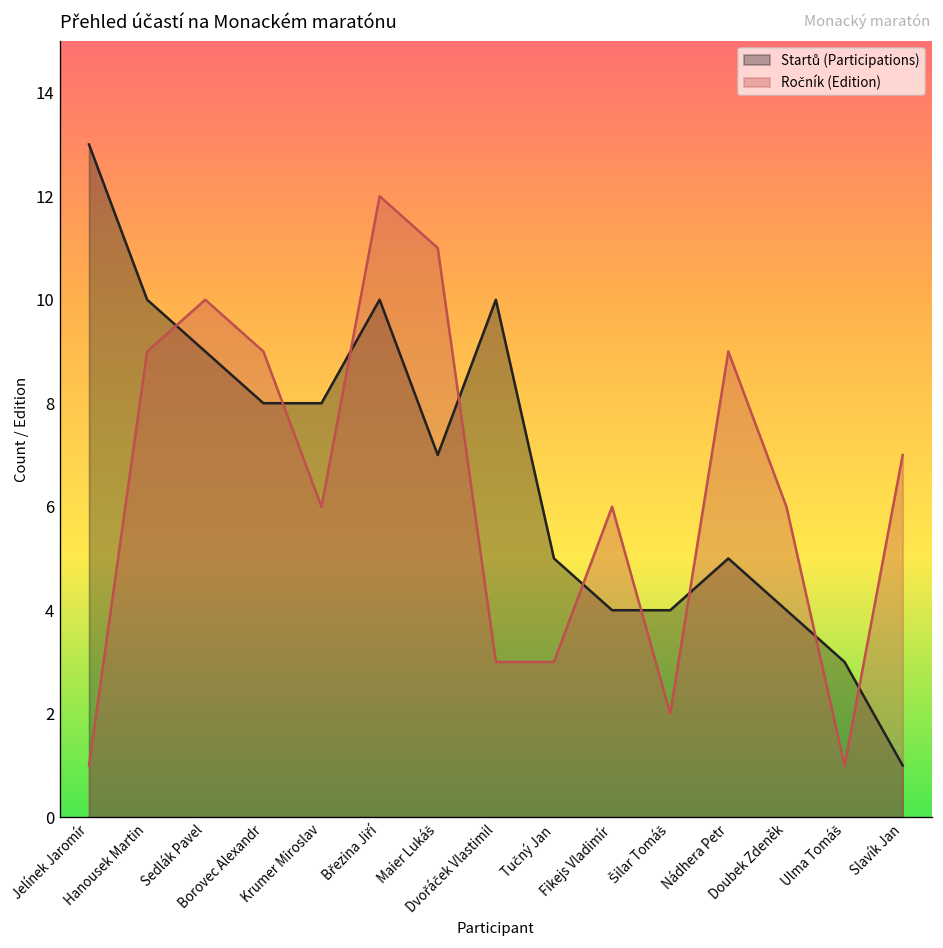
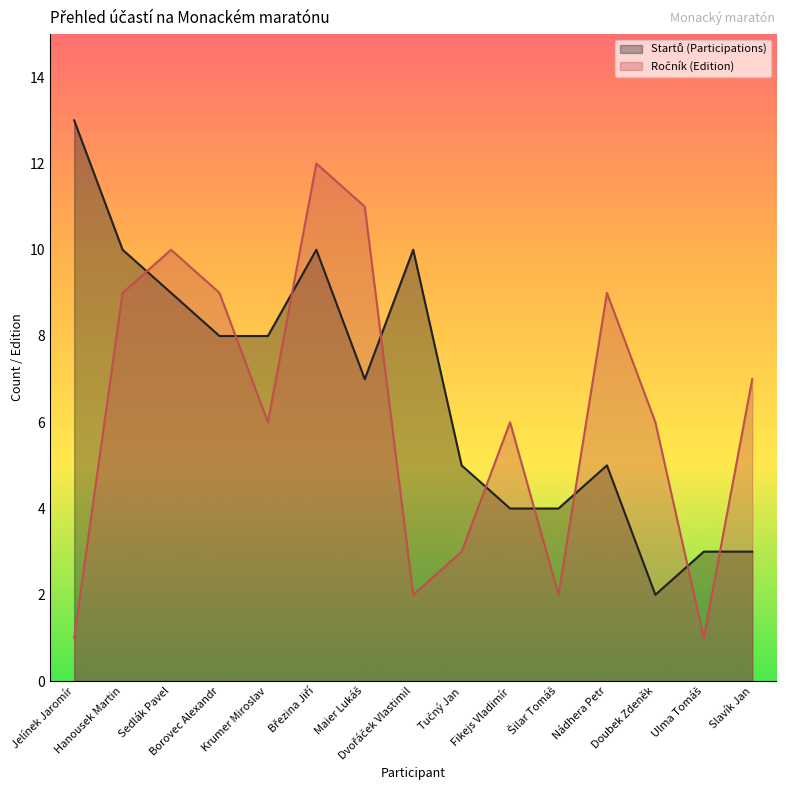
Ročník (Edition), Dvořáček Vlastimil: 3 -> 2
Startů (Participations), Doubek Zdeněk: 4 -> 2
Startů (Participations), Slavík Jan: 1 -> 3
